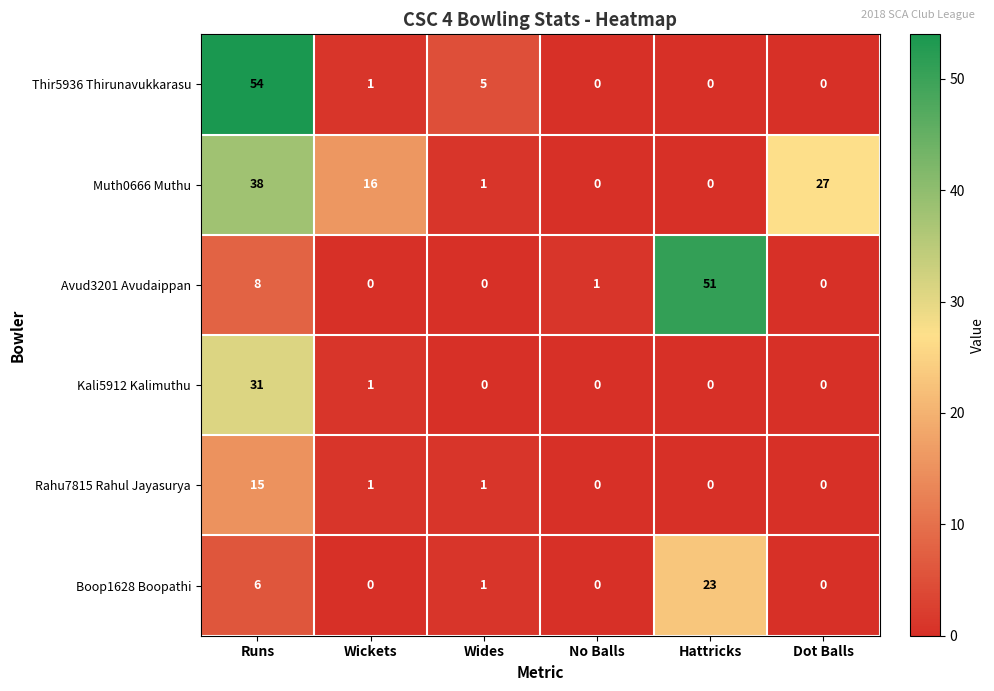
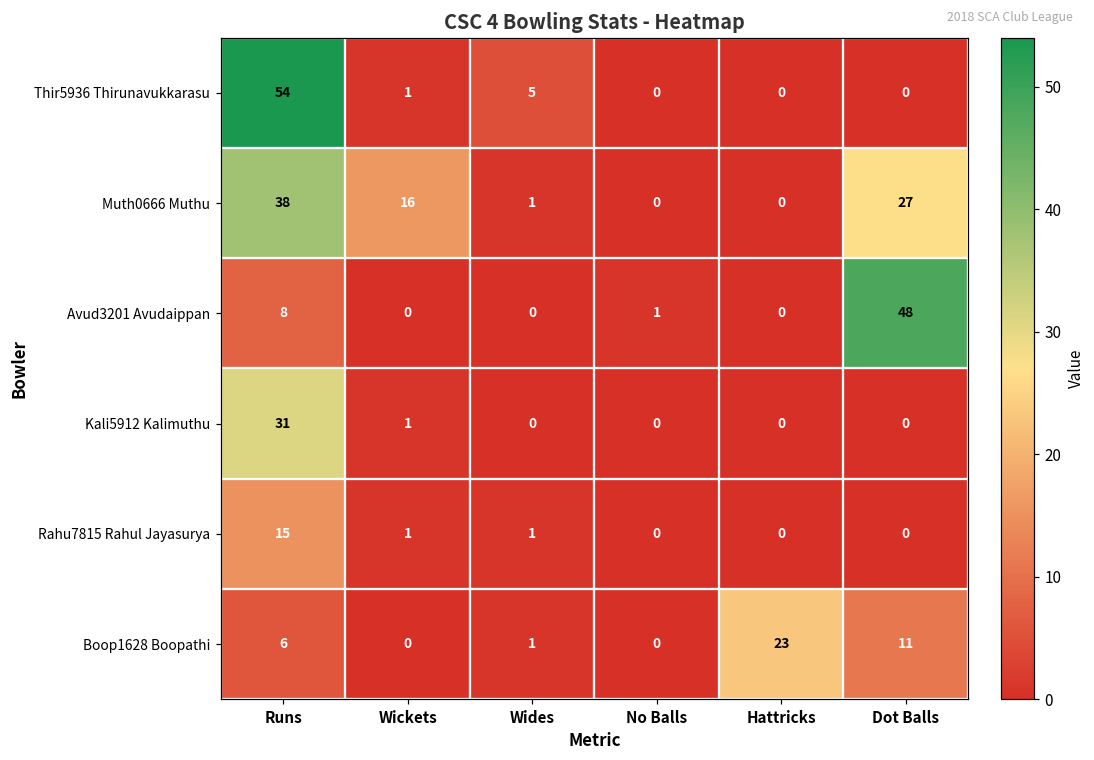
Avud3201 Avudaippan, Hattricks: 51 -> 0
Avud3201 Avudaippan, Dot Balls: 0 -> 48
Boop1628 Boopathi, Dot Balls: 0 -> 11
